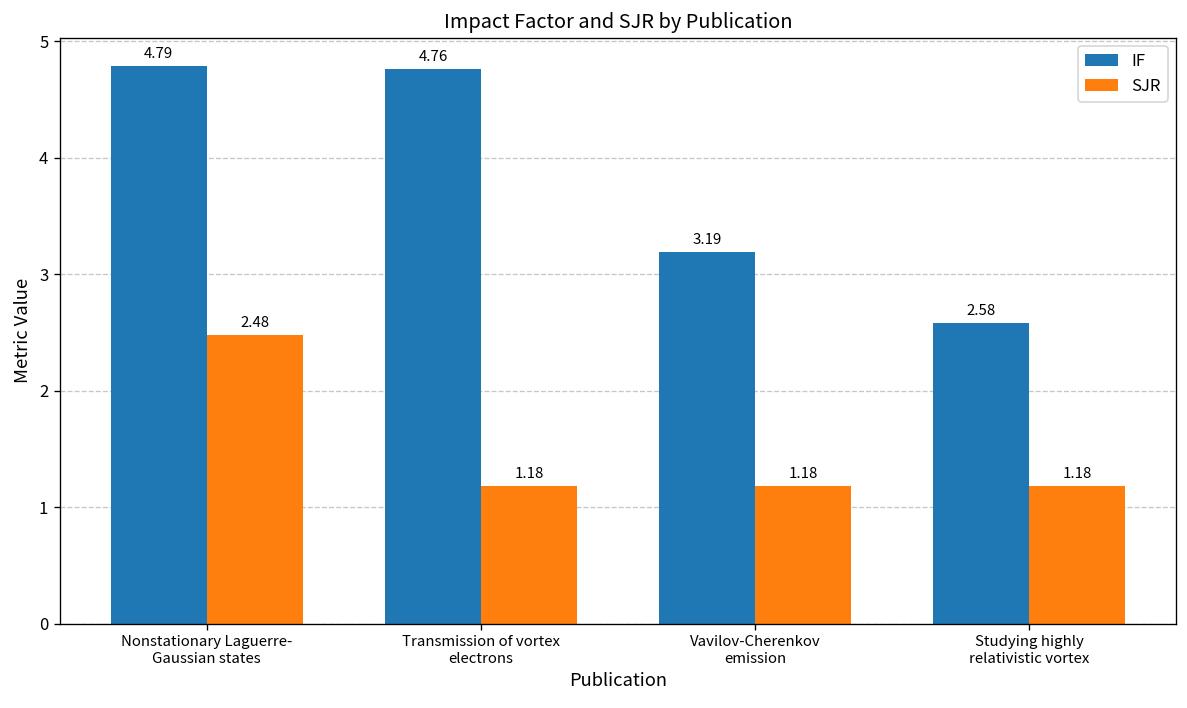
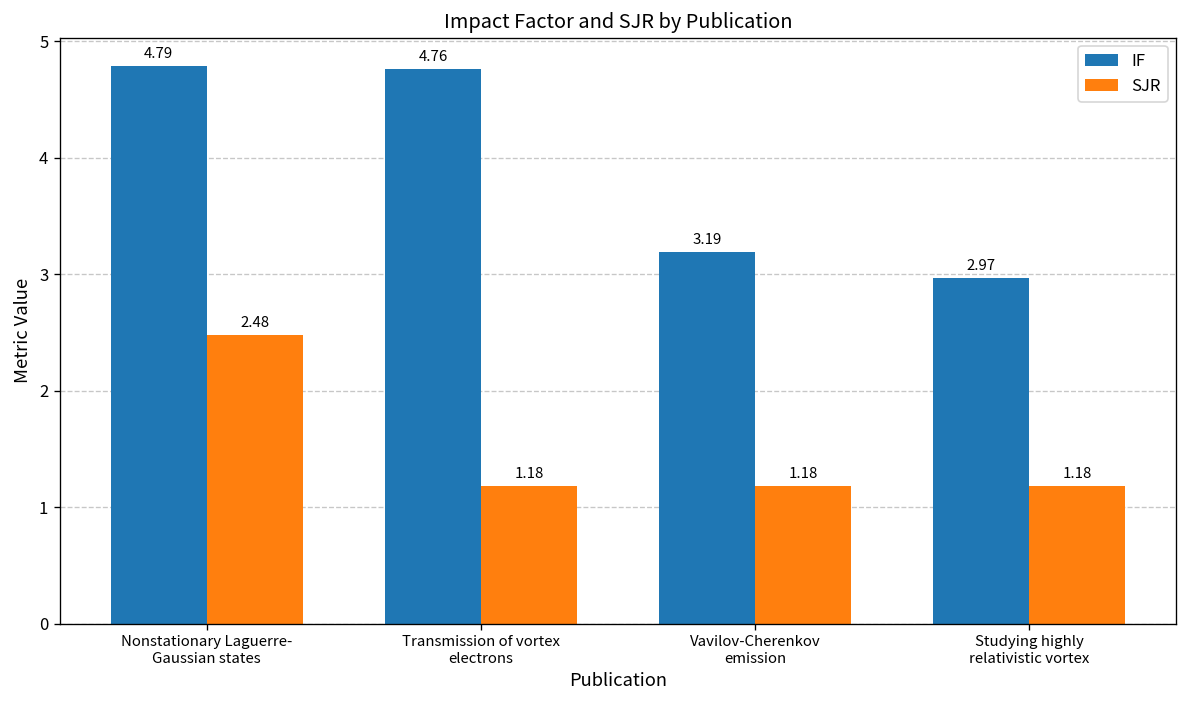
IF, Studying highly relativistic vortex: 2.58 -> 2.97
